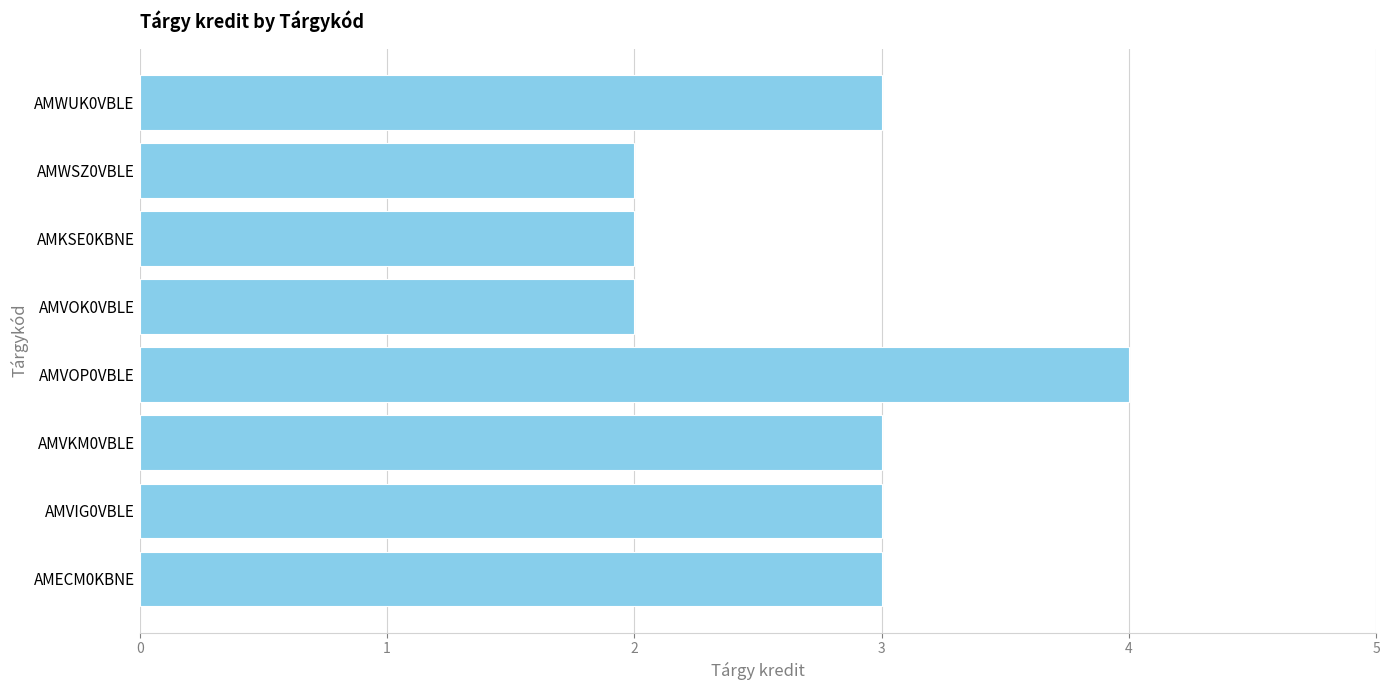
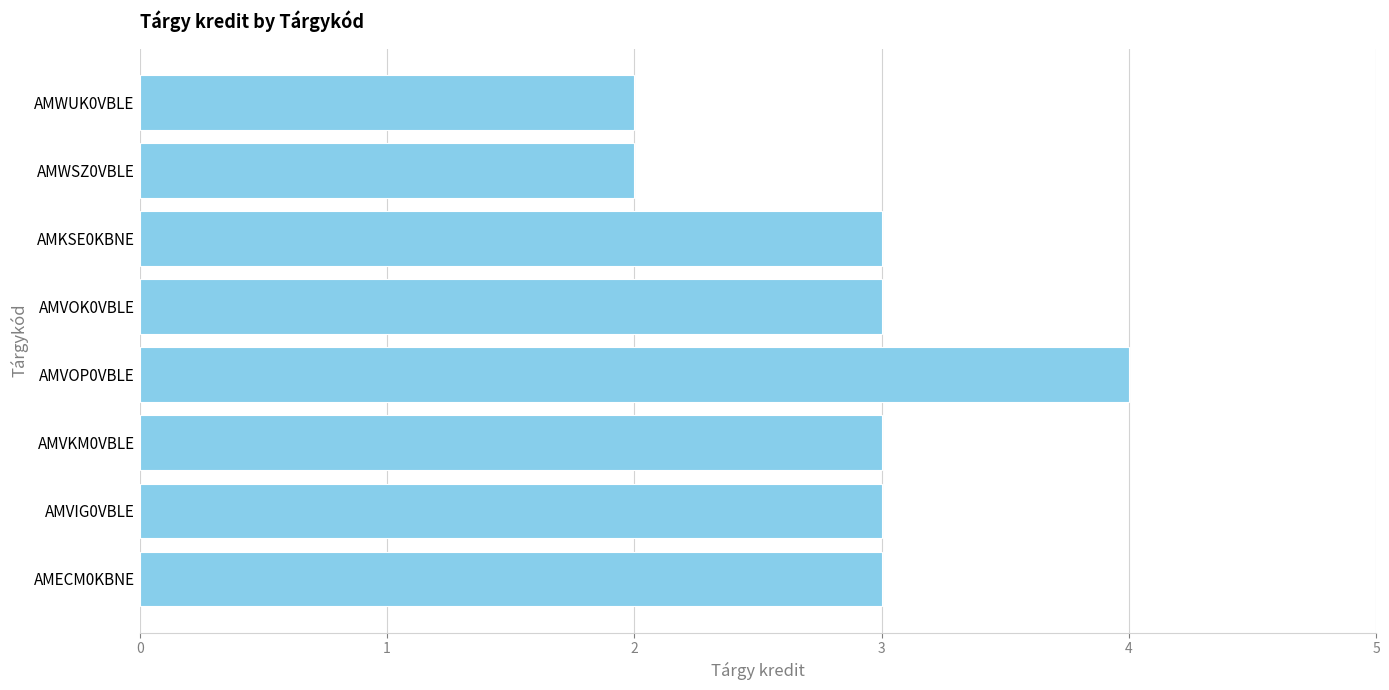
AMWUK0VBLE: 3 -> 2
AMKSE0KBNE: 2 -> 3
AMVOK0VBLE: 2 -> 3
